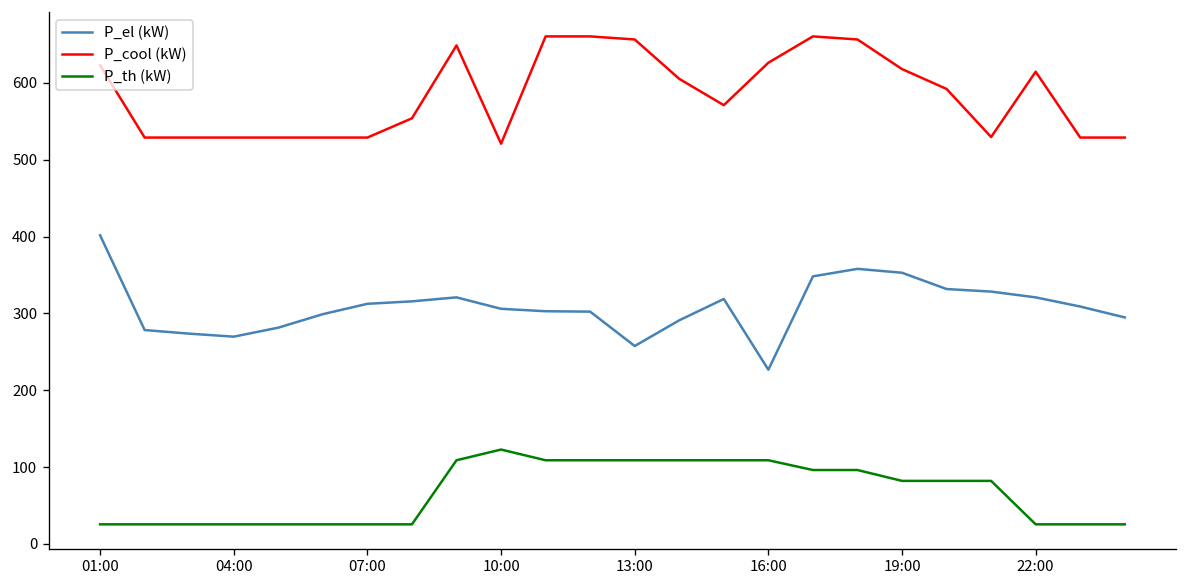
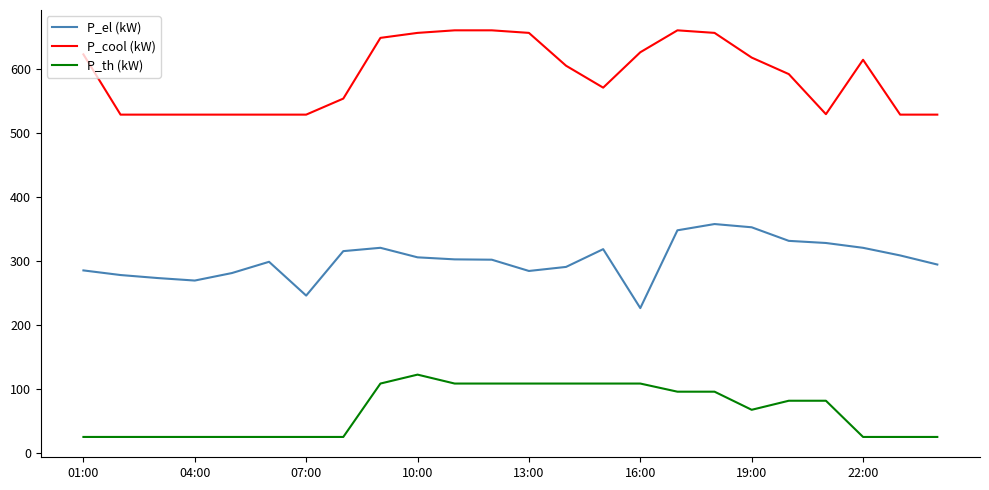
P_el (kW), 01:00: 400 -> 290
P_el (kW), 07:00: 310 -> 250
P_cool (kW), 10:00: 520 -> 660
P_el (kW), 13:00: 260 -> 280
P_th (kW), 19:00: 80 -> 70
